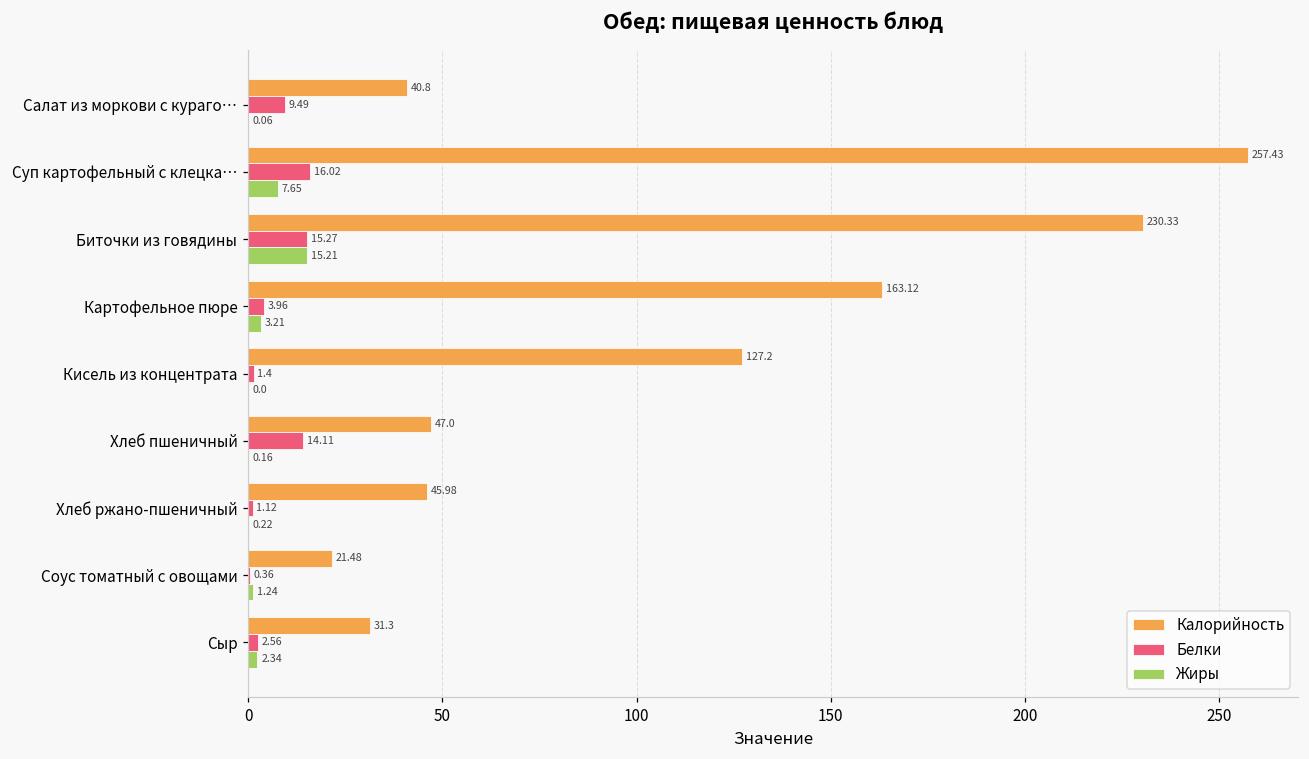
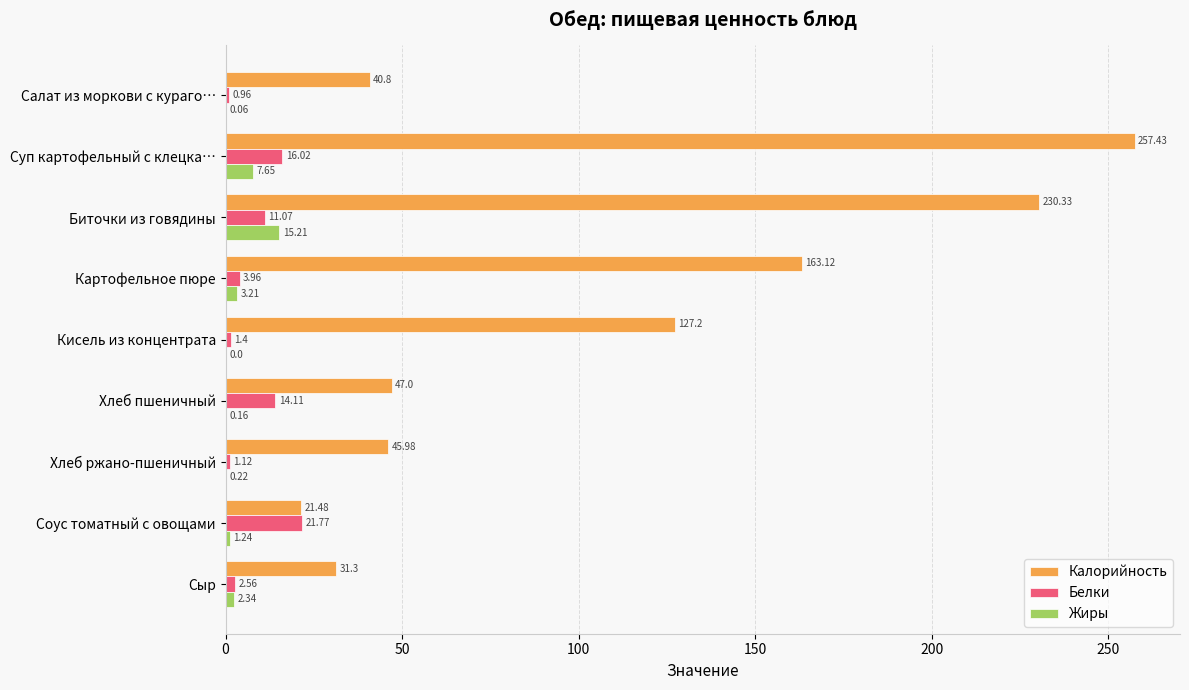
Белки, Салат из моркови с кураго…: 9.49 -> 0.96
Белки, Биточки из говядины: 15.27 -> 11.07
Белки, Соус томатный с овощами: 0.36 -> 21.77
